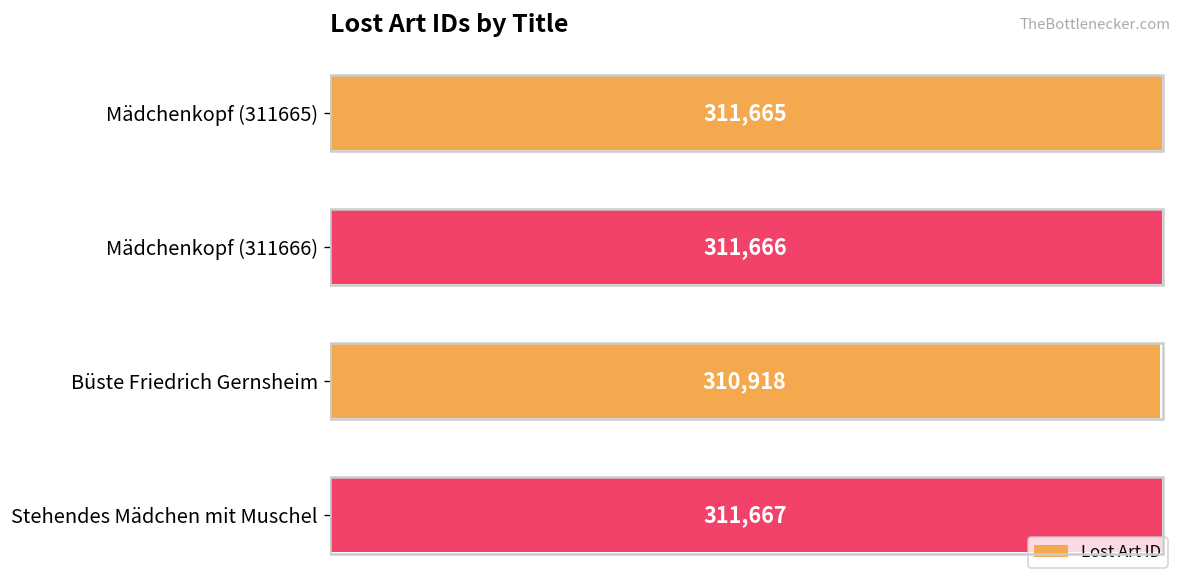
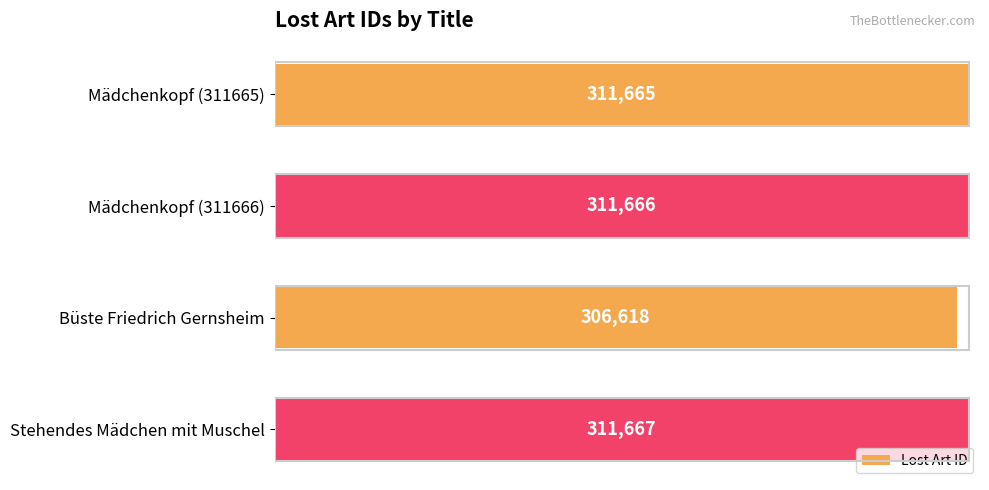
Büste Friedrich Gernsheim: 310,918 -> 306,618
